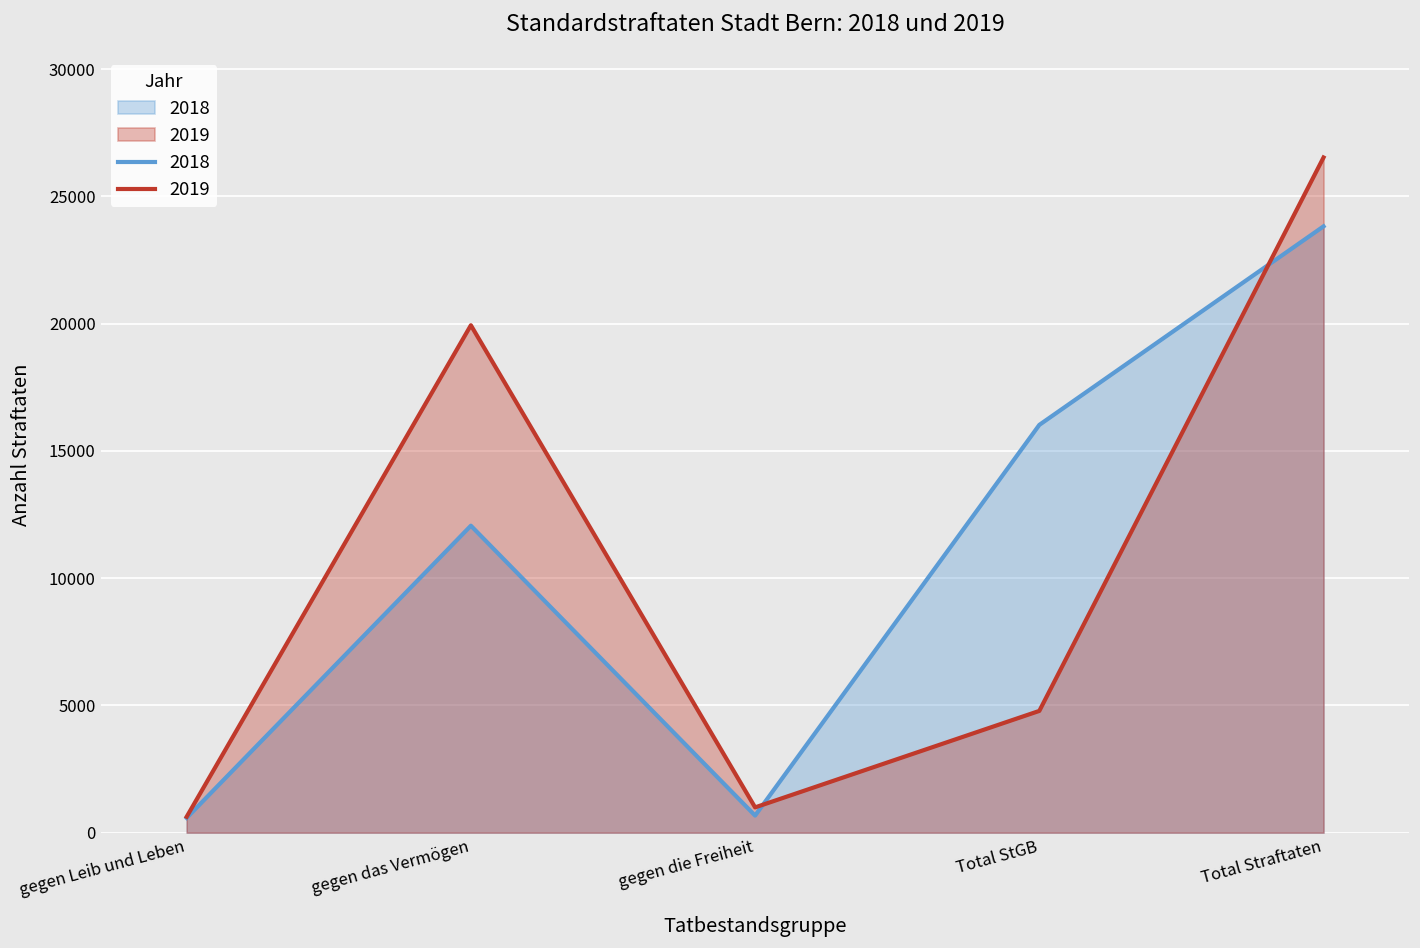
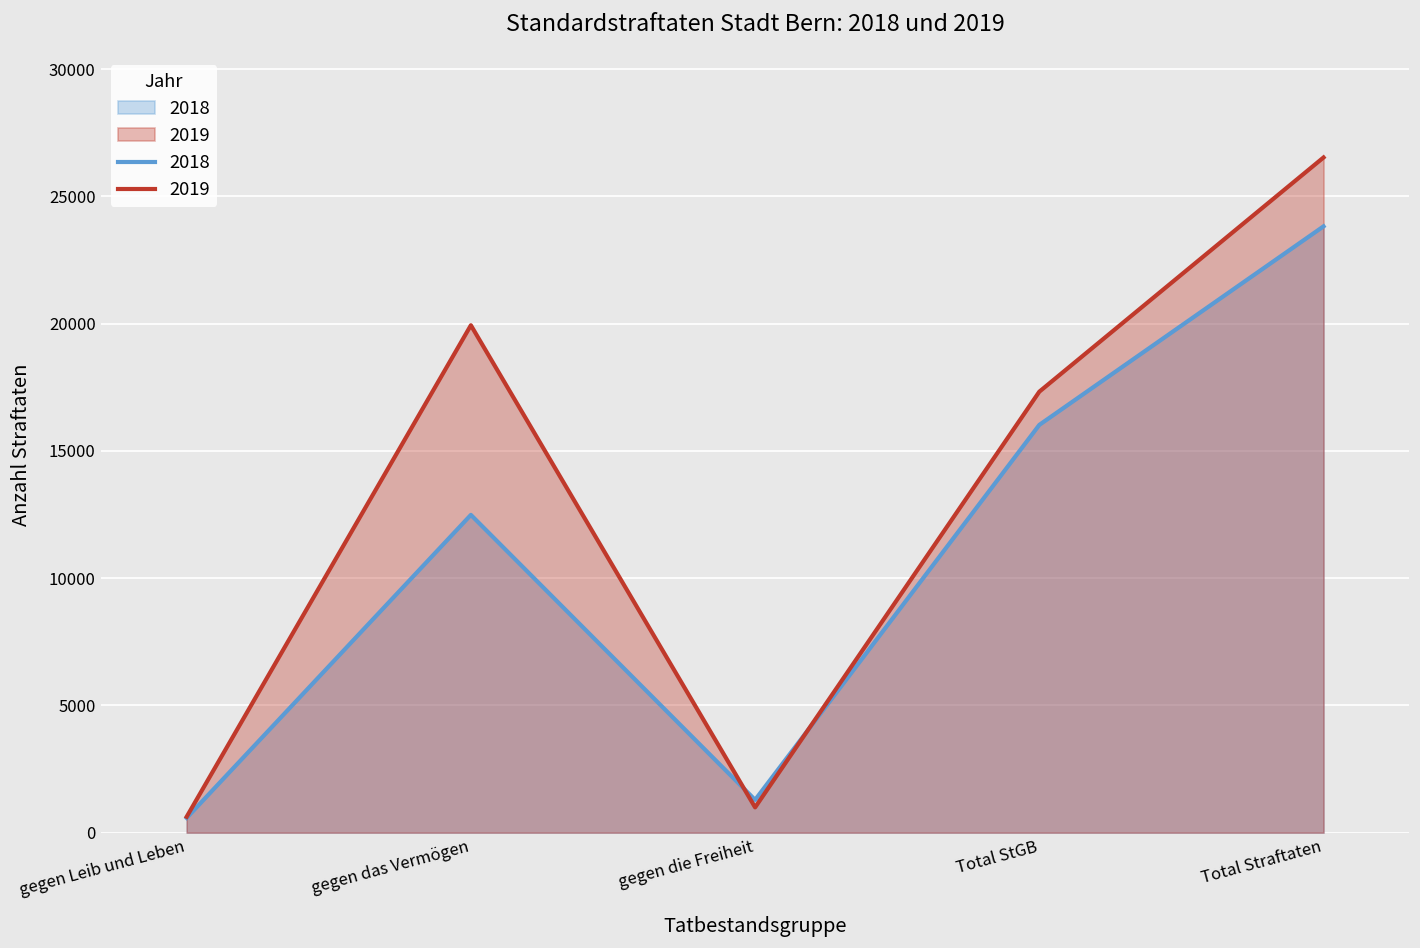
2018, gegen das Vermögen: 12100 -> 12500
2018, gegen die Freiheit: 700 -> 1300
2019, Total StGB: 4800 -> 17300
